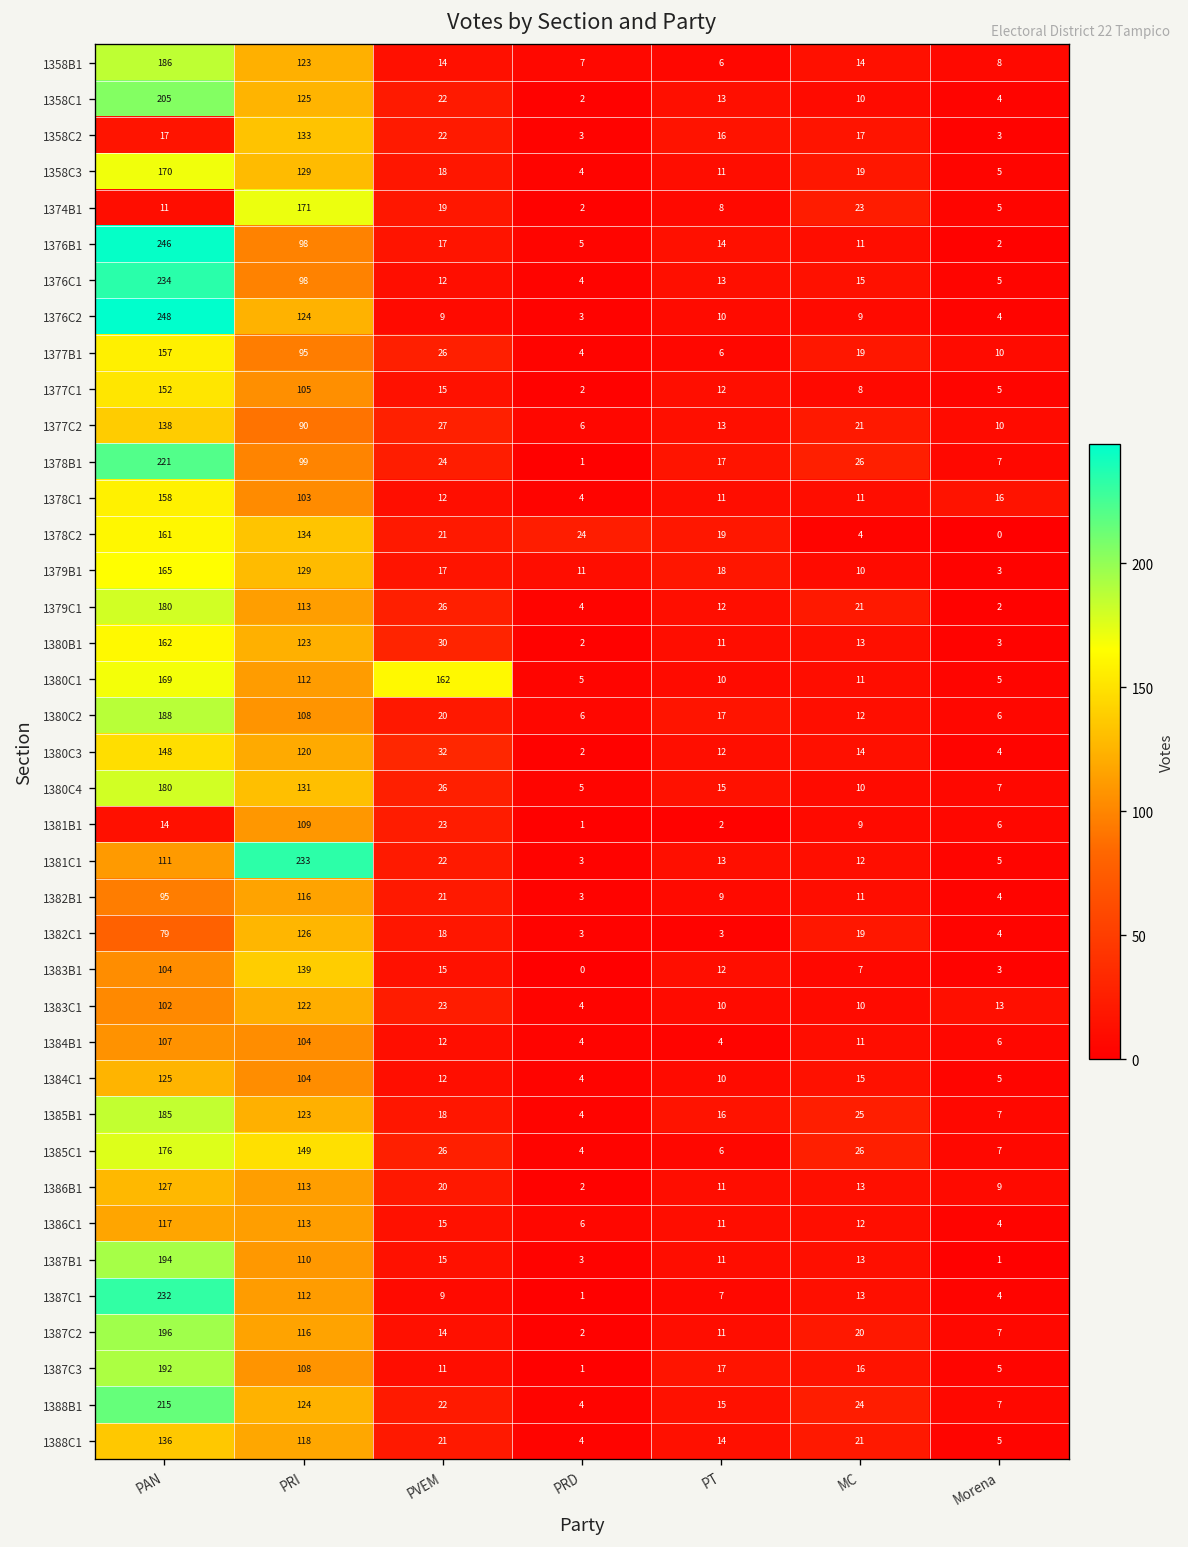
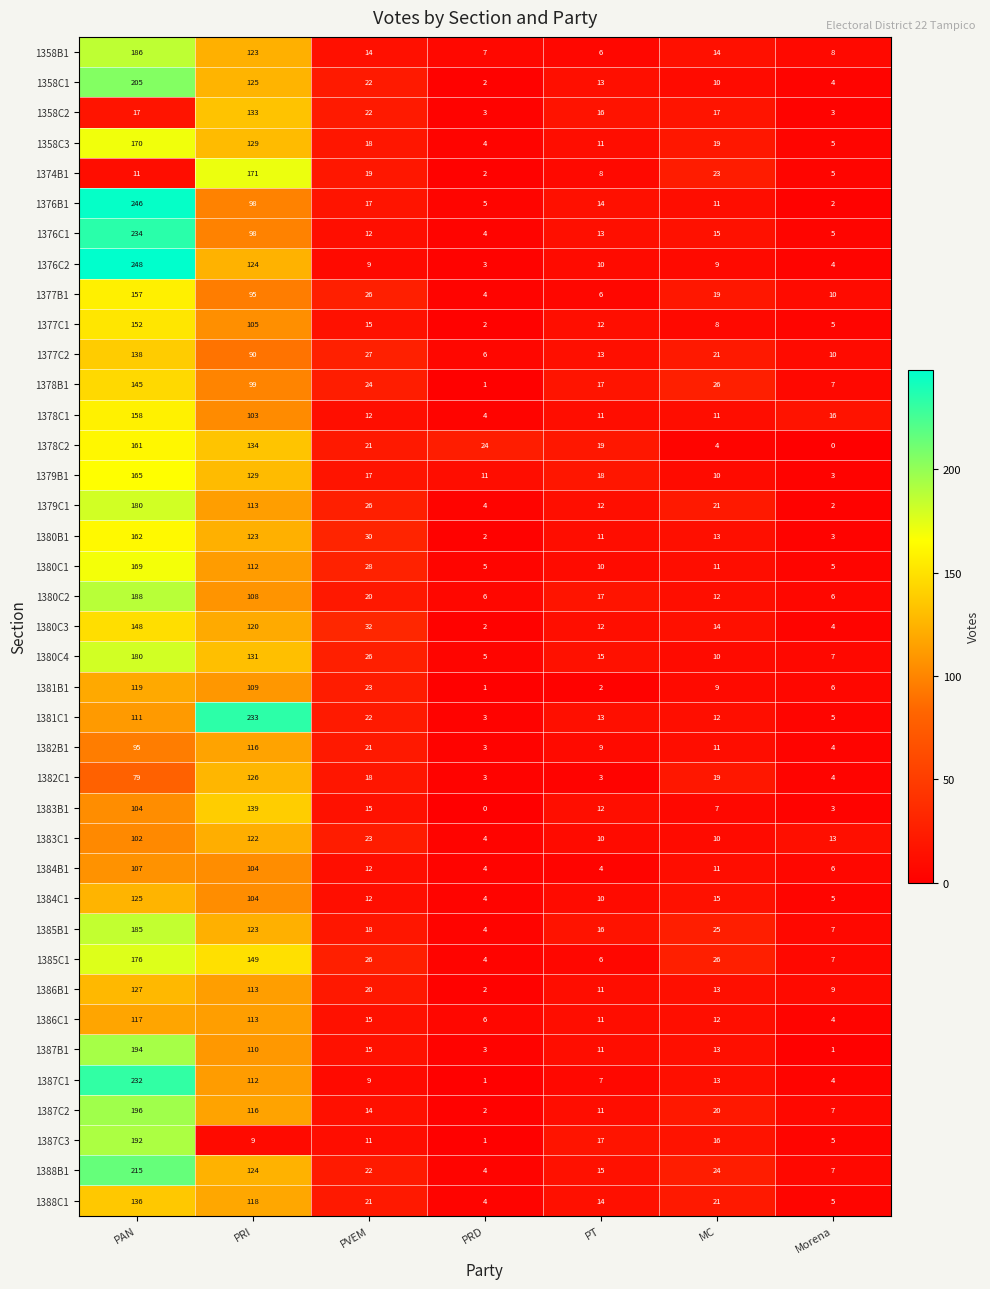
1378B1, PAN: 221 -> 145
1380C1, PVEM: 162 -> 28
1381B1, PAN: 14 -> 119
1387C3, PRI: 108 -> 9
